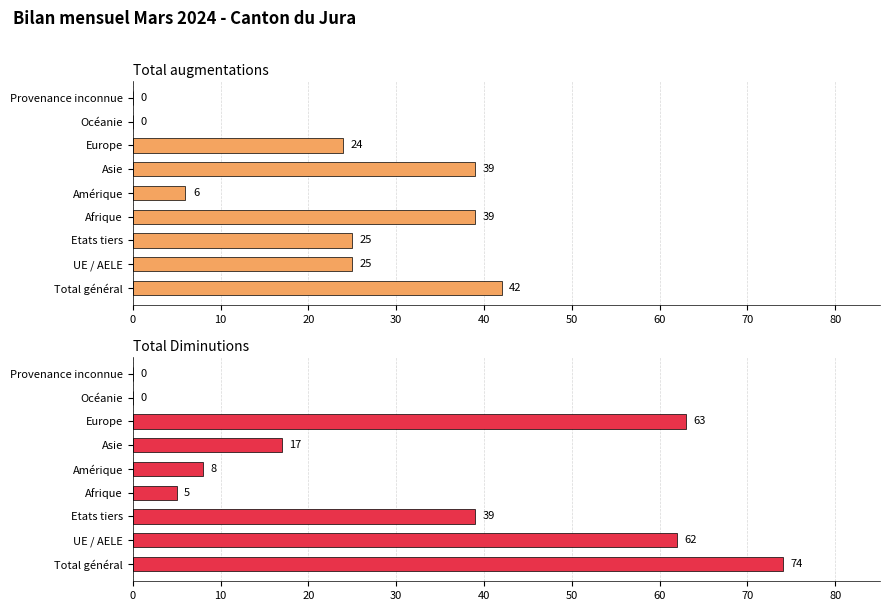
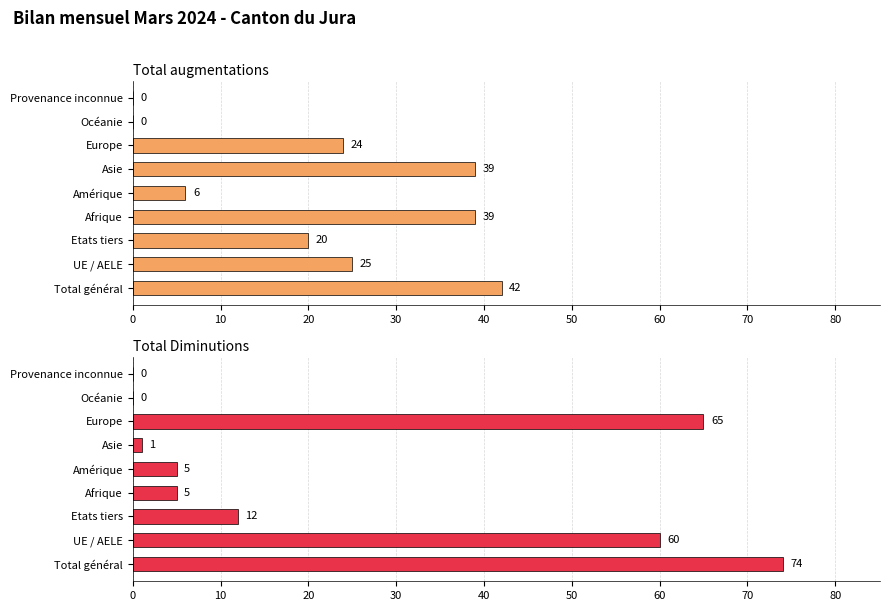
Total augmentations, Etats tiers: 25 -> 20
Total Diminutions, Europe: 63 -> 65
Total Diminutions, Asie: 17 -> 1
Total Diminutions, Amérique: 8 -> 5
Total Diminutions, Etats tiers: 39 -> 12
Total Diminutions, UE / AELE: 62 -> 60
